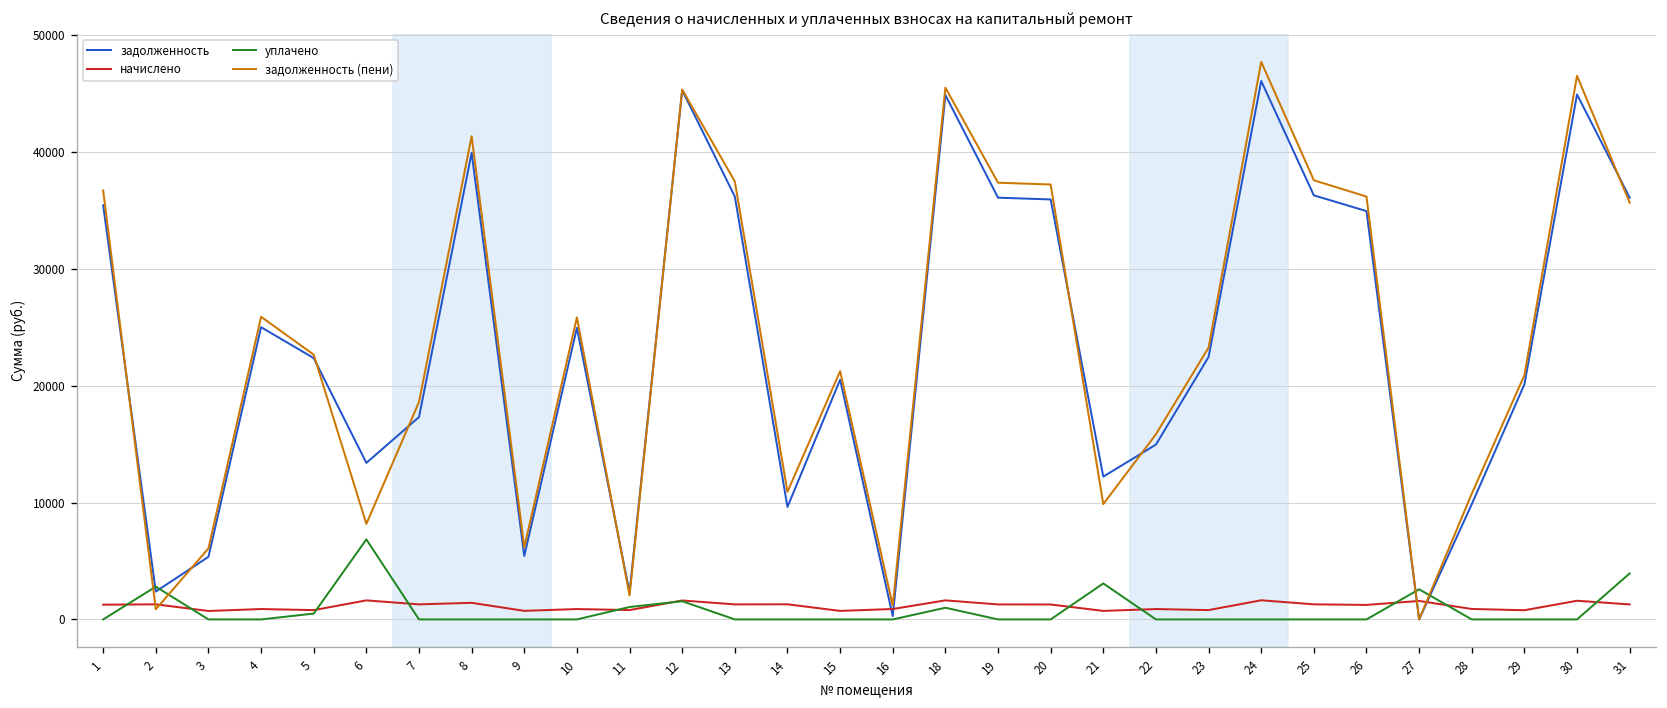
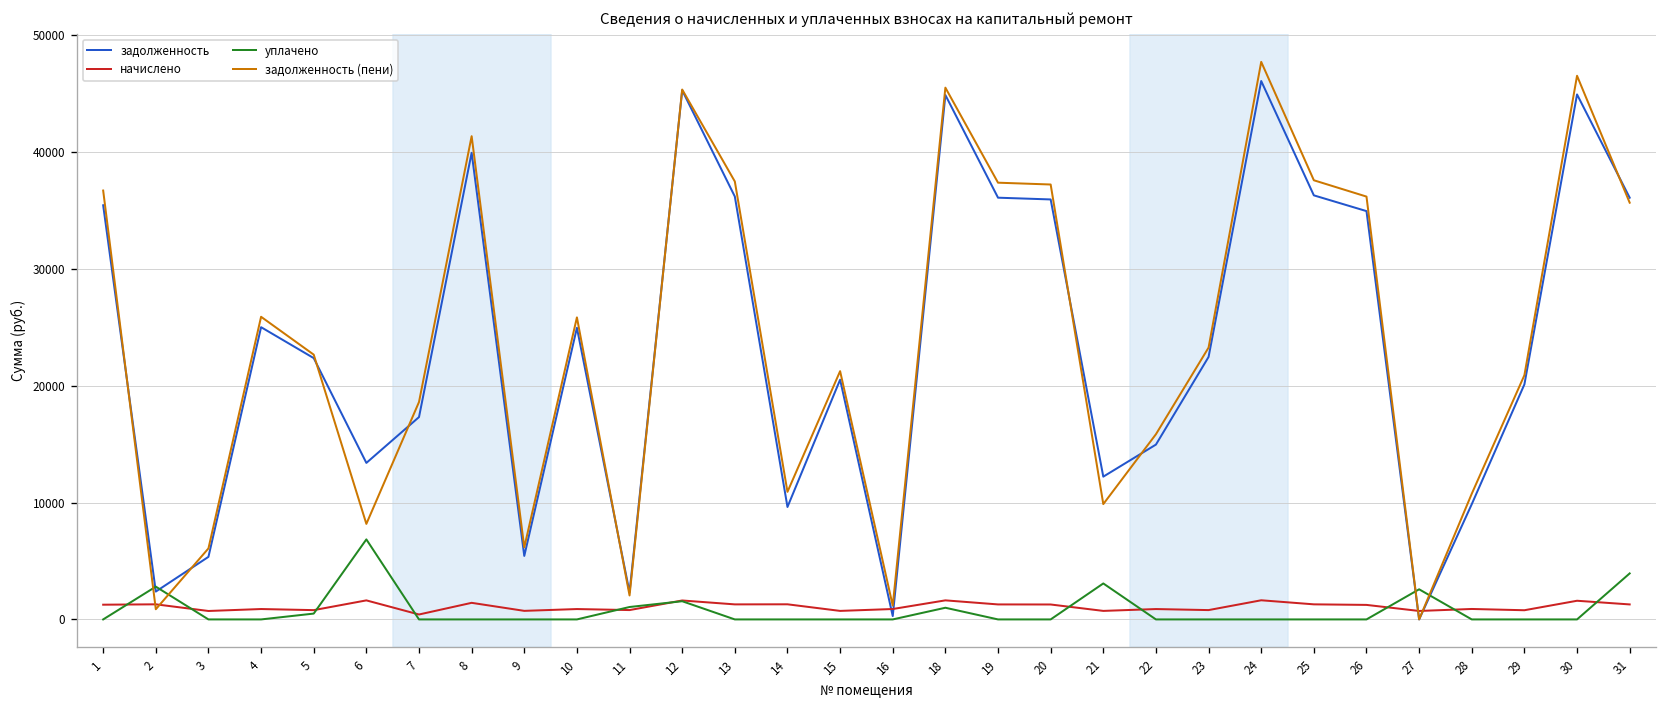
начислено, 7: 1000 -> 0
начислено, 27: 2000 -> 1000
